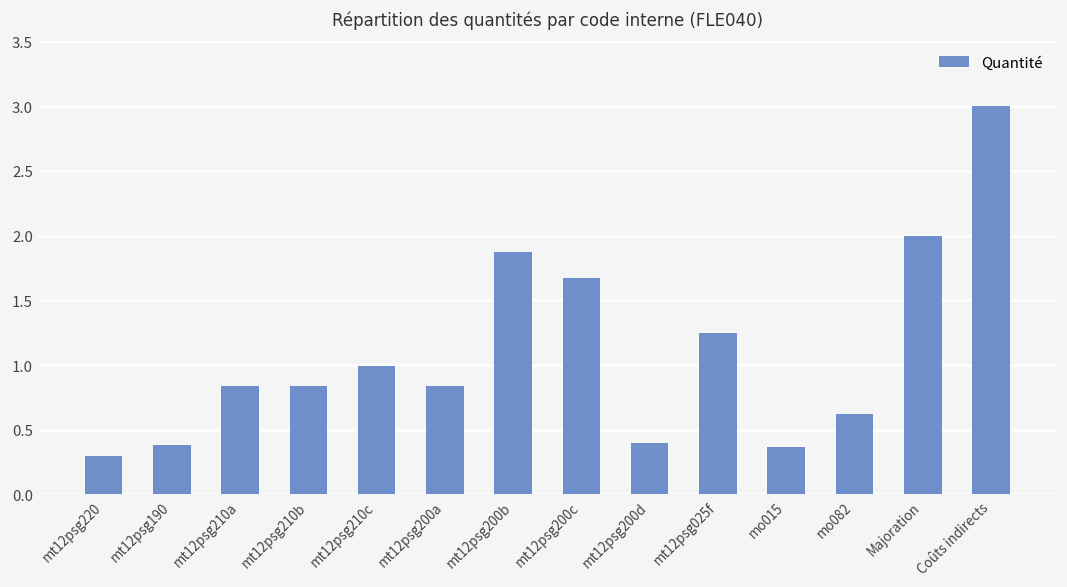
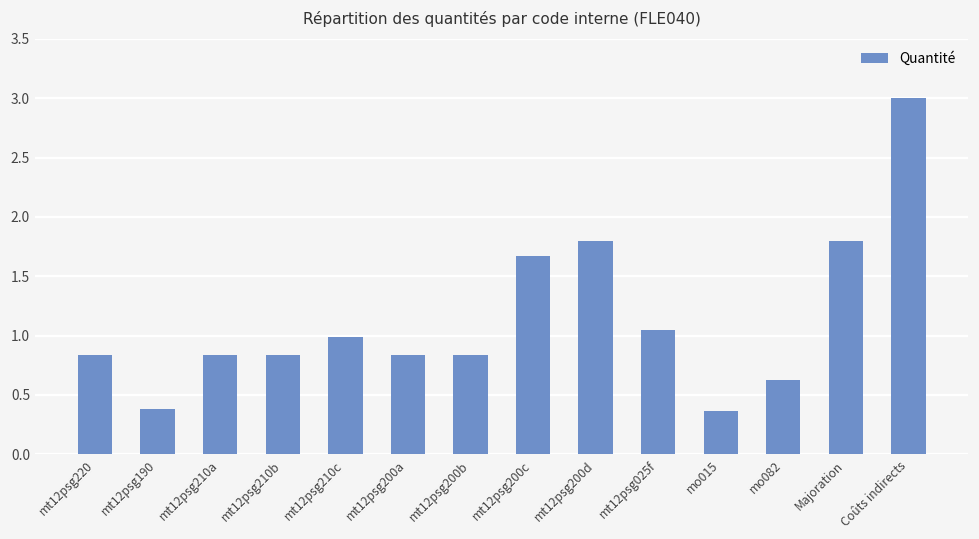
mt12psg220: 0.30 -> 0.84
mt12psg200b: 1.87 -> 0.84
mt12psg200d: 0.4 -> 1.8
mt12psg025f: 1.25 -> 1.05
Majoration: 2.0 -> 1.8
